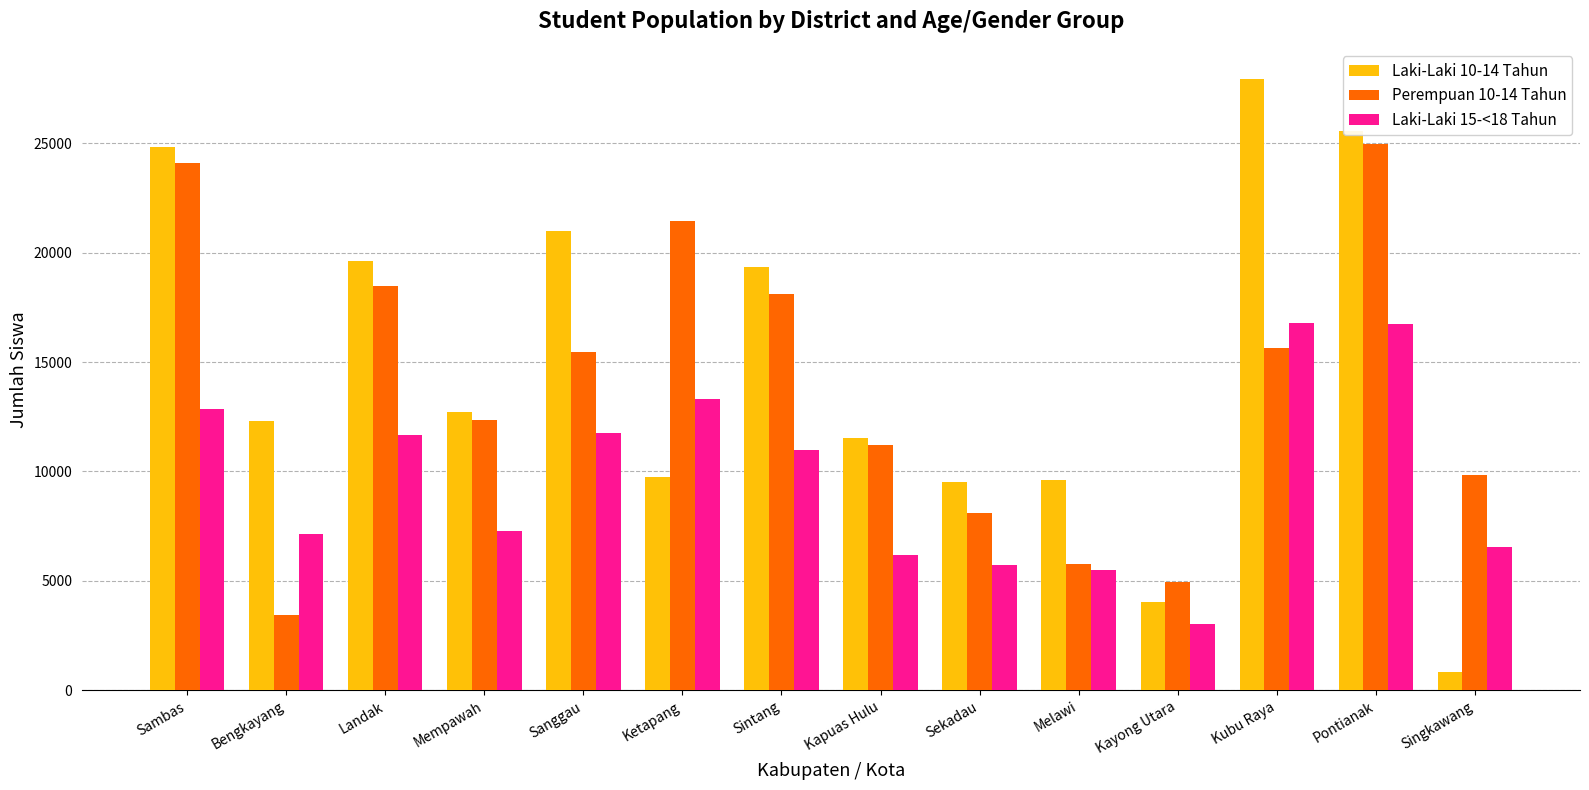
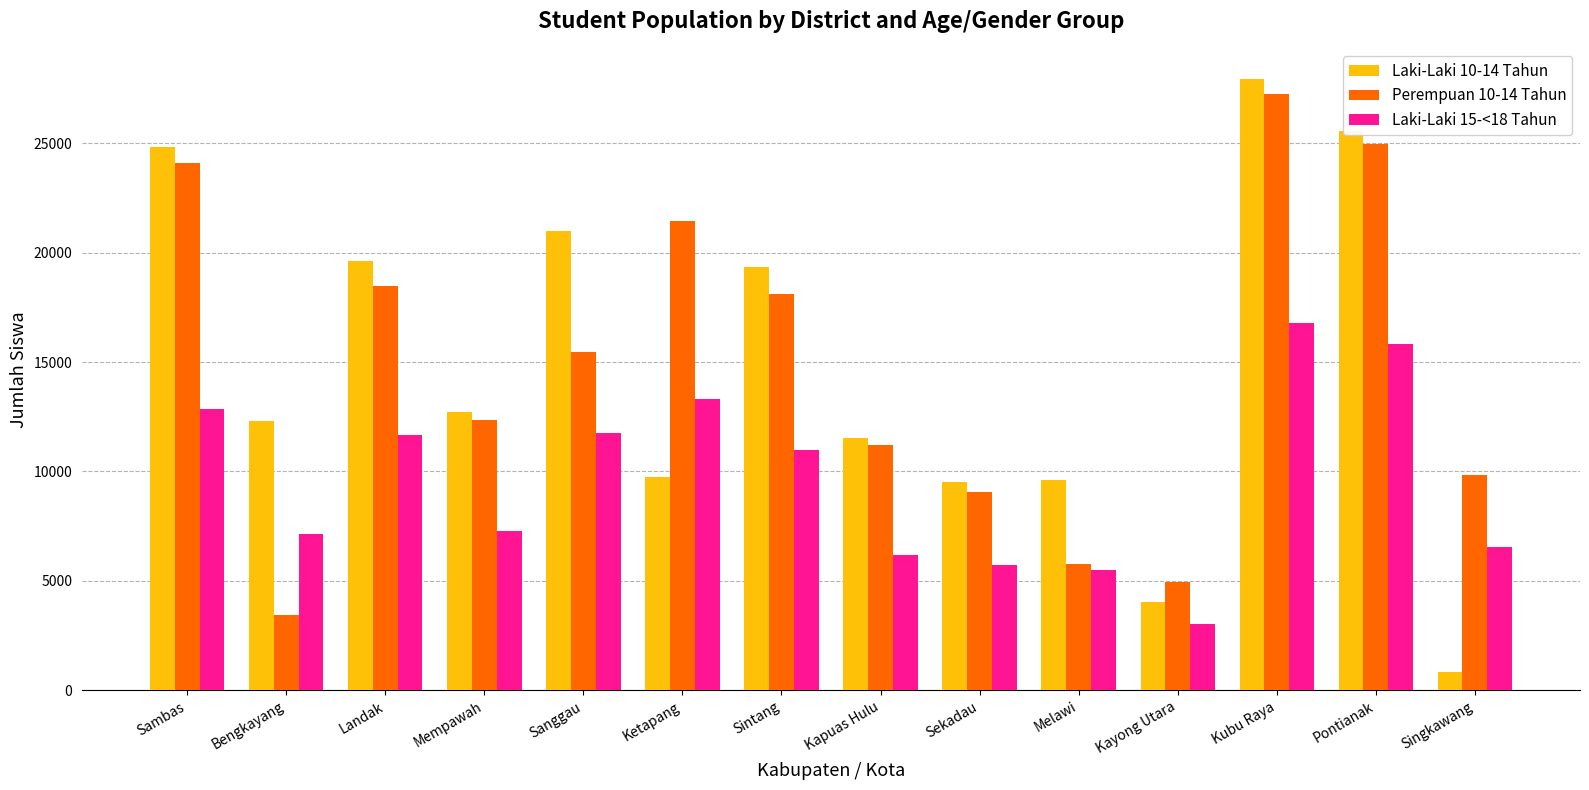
Perempuan 10-14 Tahun, Sekadau: 8100 -> 9100
Perempuan 10-14 Tahun, Kubu Raya: 15600 -> 27200
Laki-Laki 15-<18 Tahun, Pontianak: 16700 -> 15800
